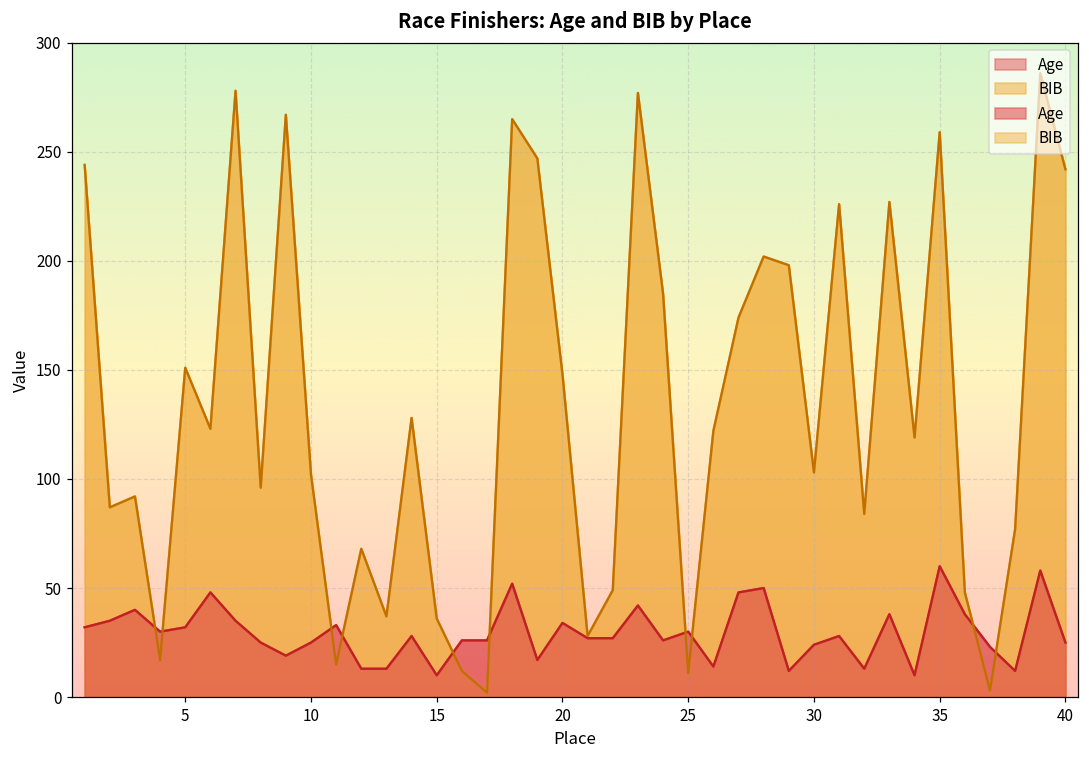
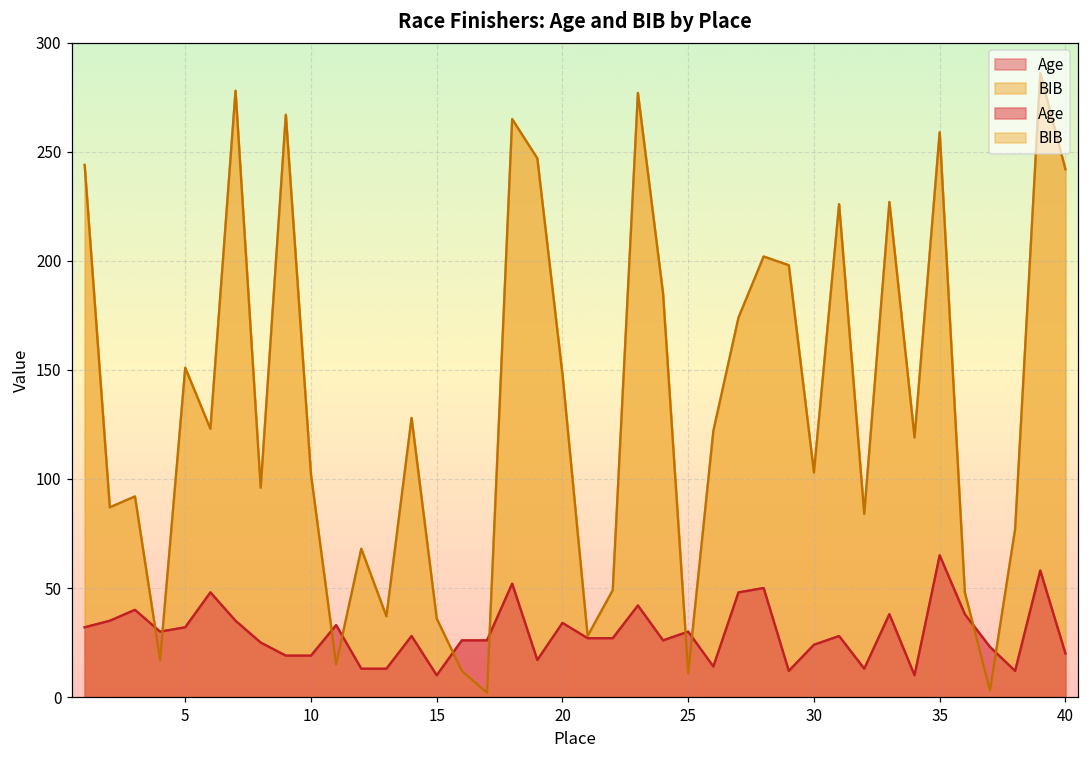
Age, 10: 25 -> 19
Age, 35: 60 -> 65
Age, 40: 25 -> 20
